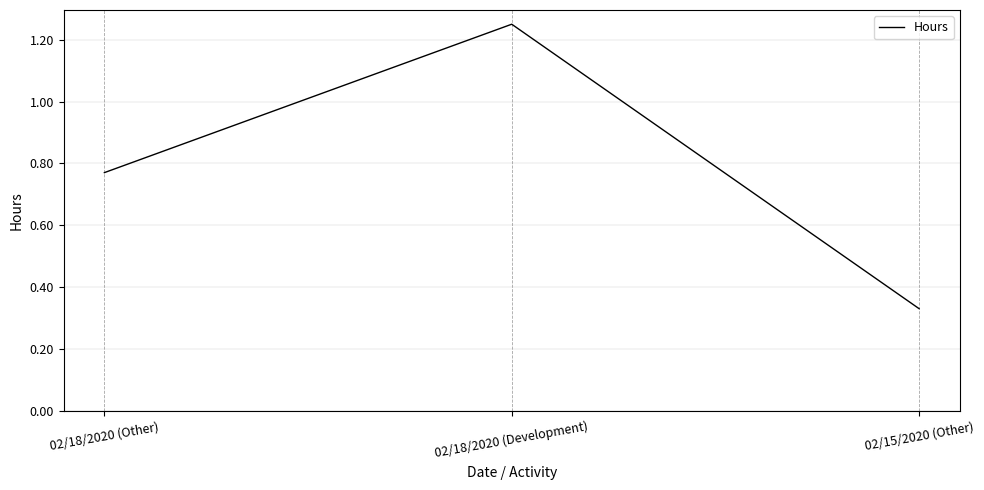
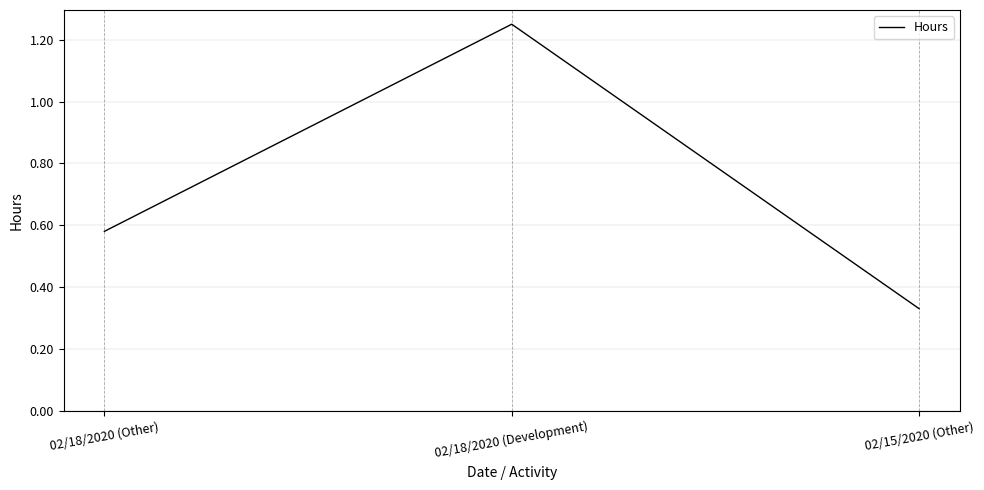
02/18/2020 (Other): 0.77 -> 0.58
